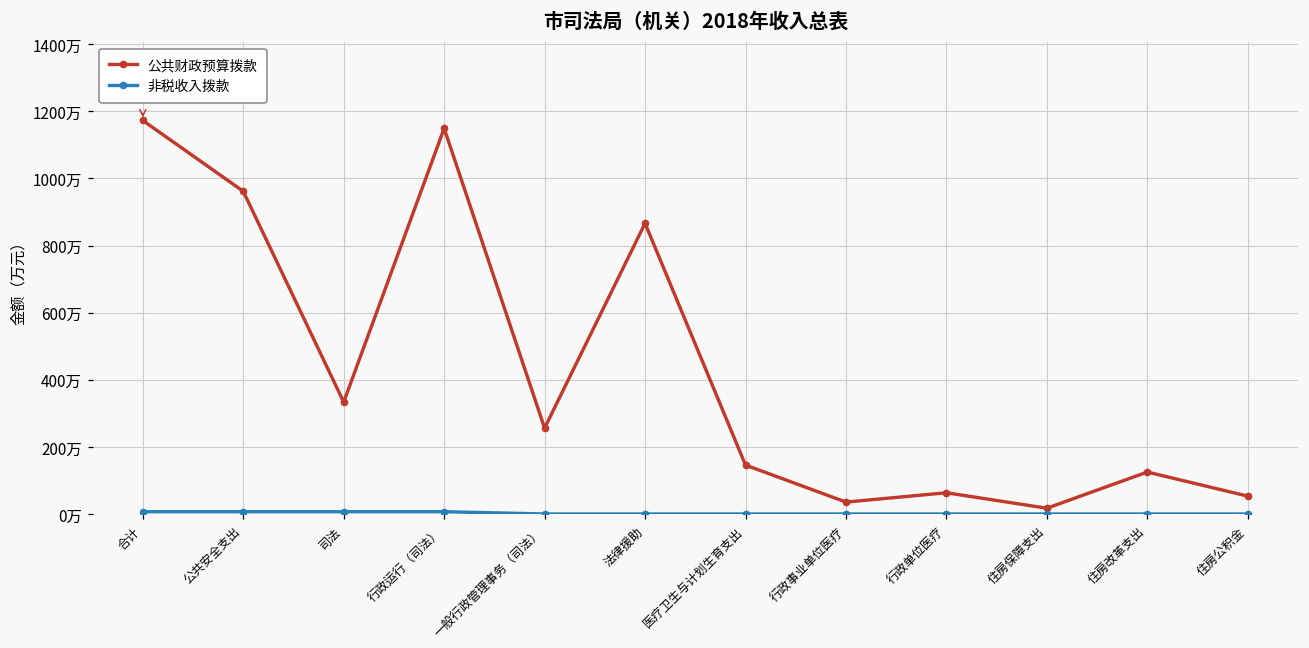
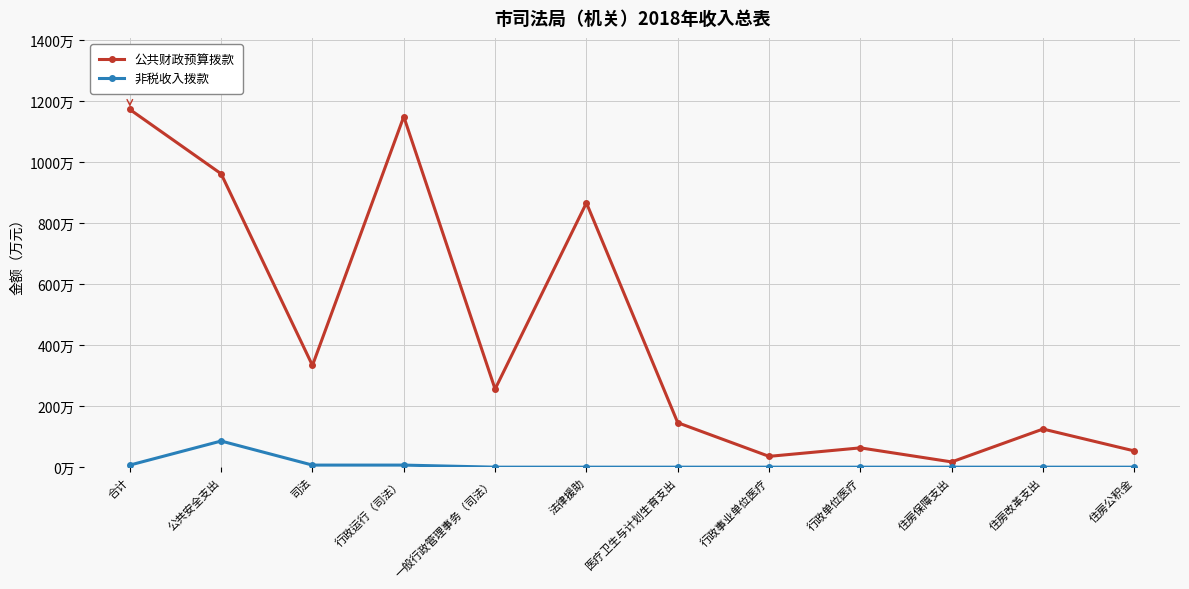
非税收入拨款, 公共安全支出: 10万 -> 90万
